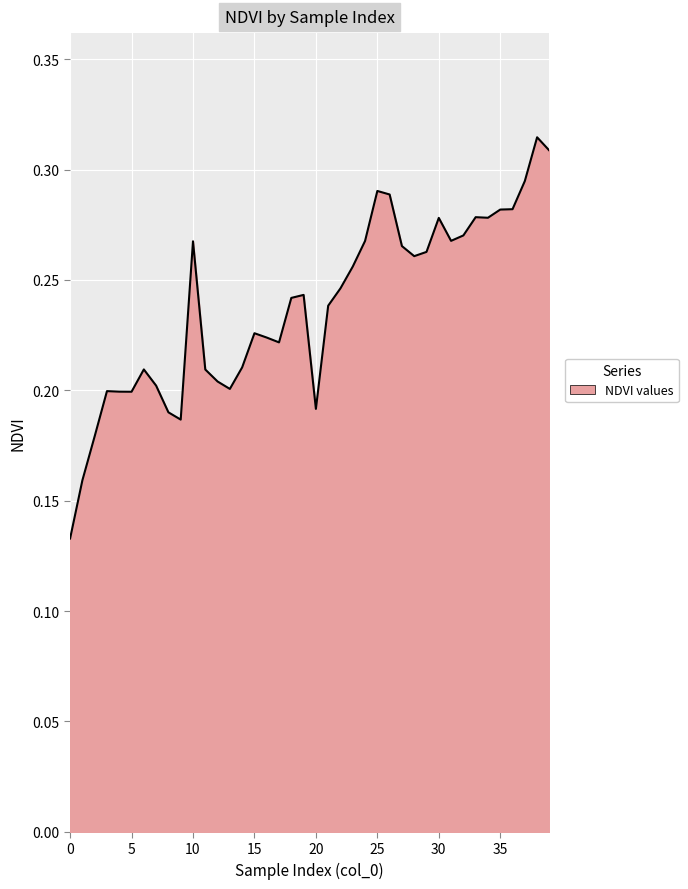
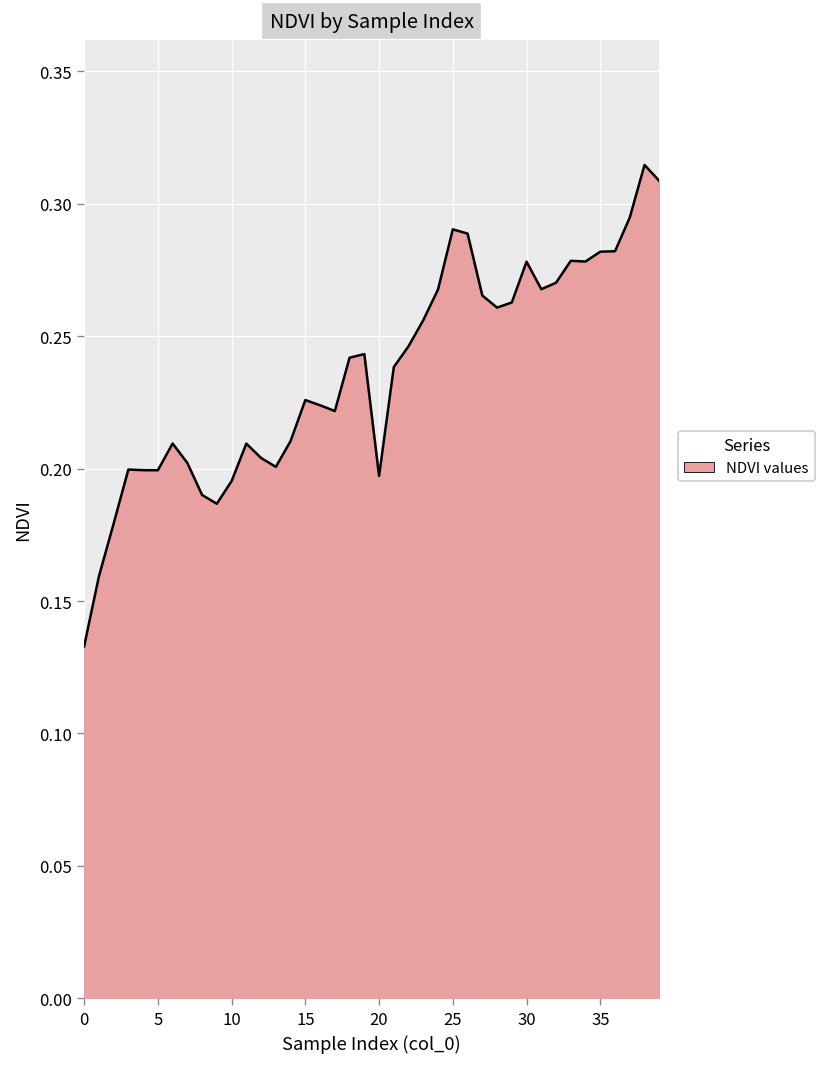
10: 0.268 -> 0.195
20: 0.192 -> 0.197
